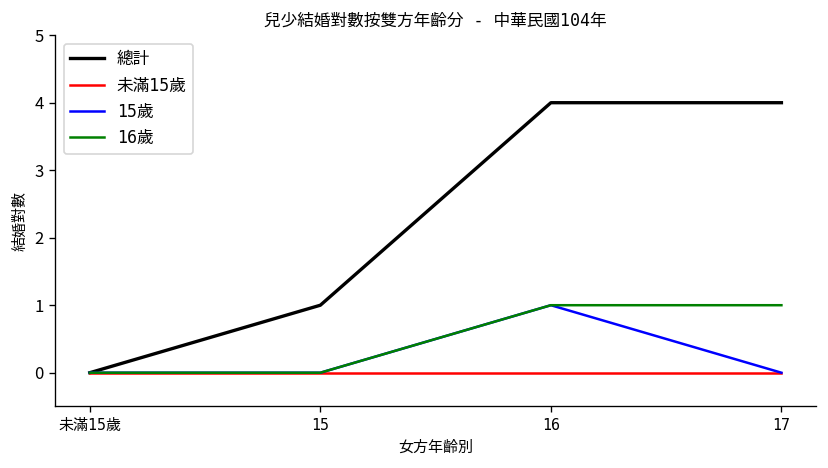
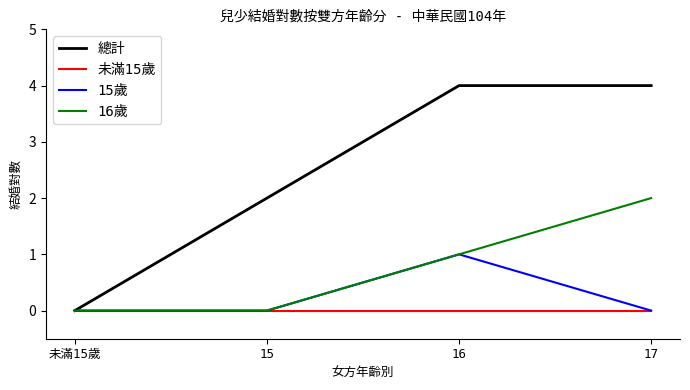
總計, 15: 1 -> 2
16歲, 17: 1 -> 2
